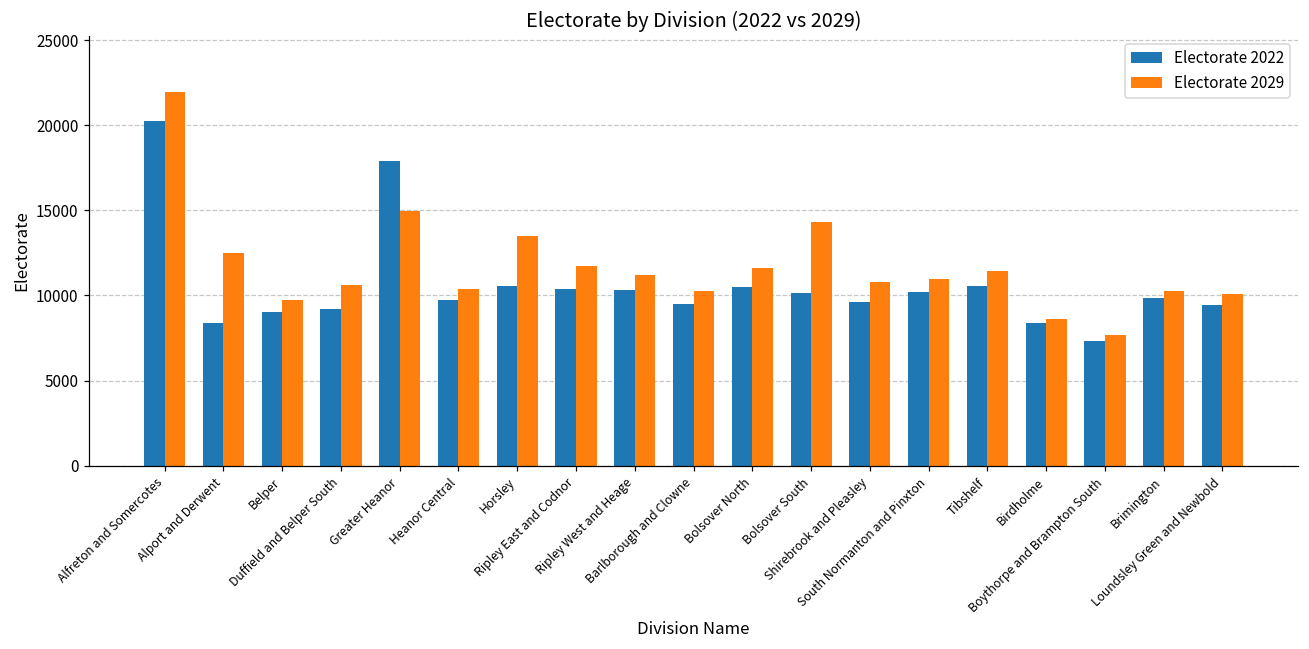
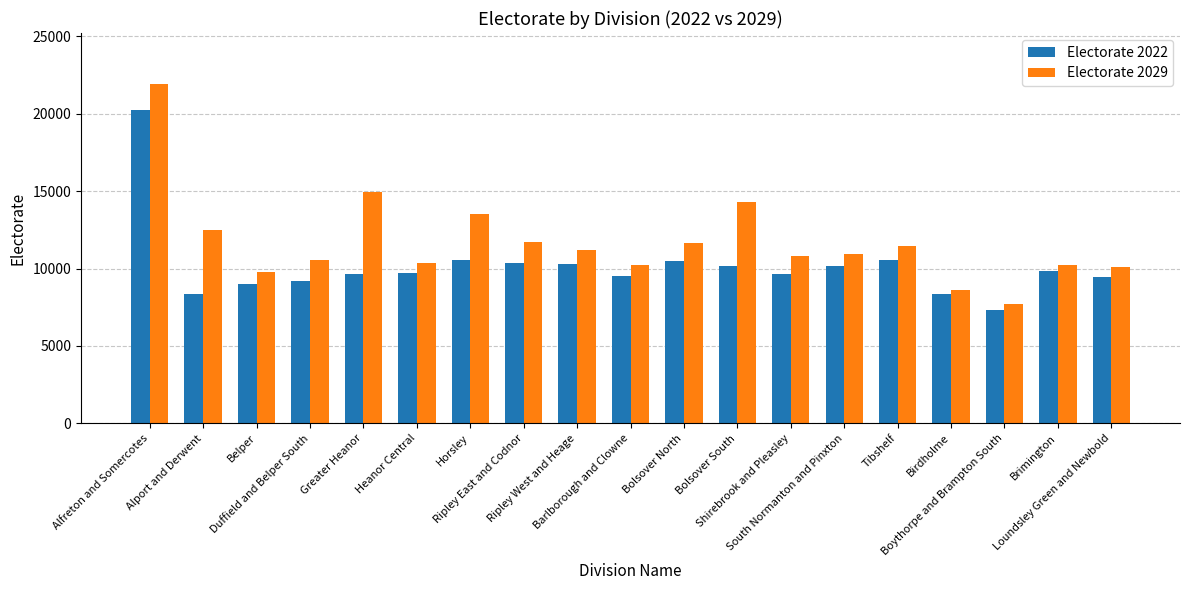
Electorate 2022, Greater Heanor: 17900 -> 9600
